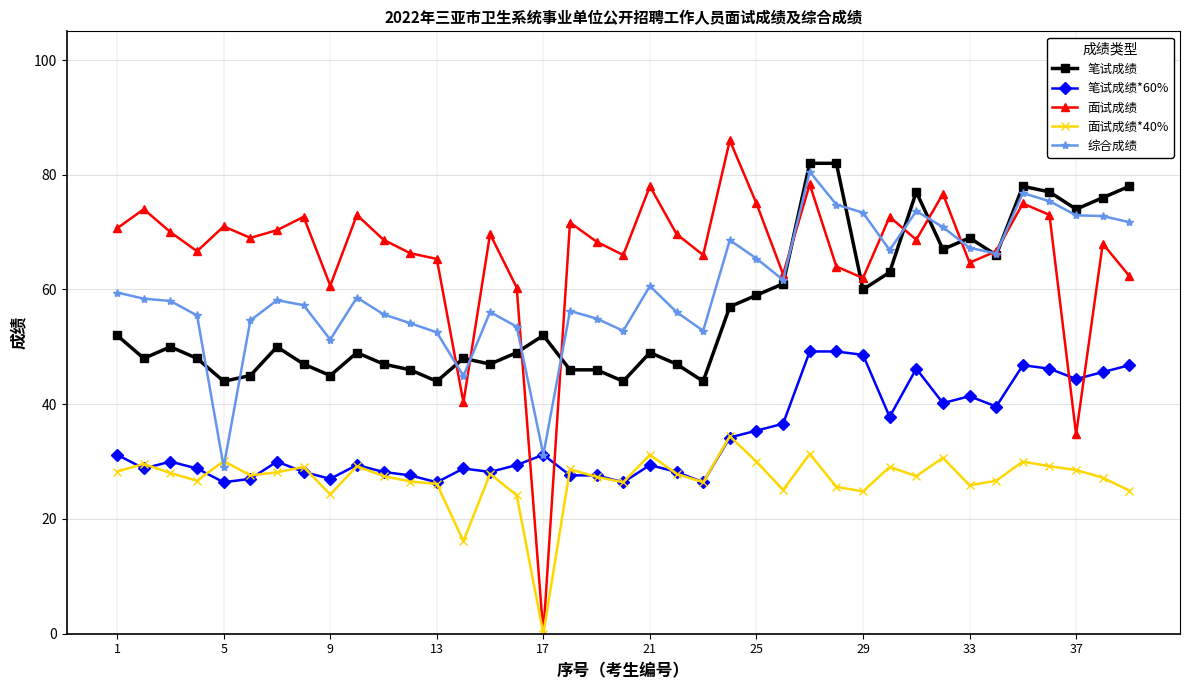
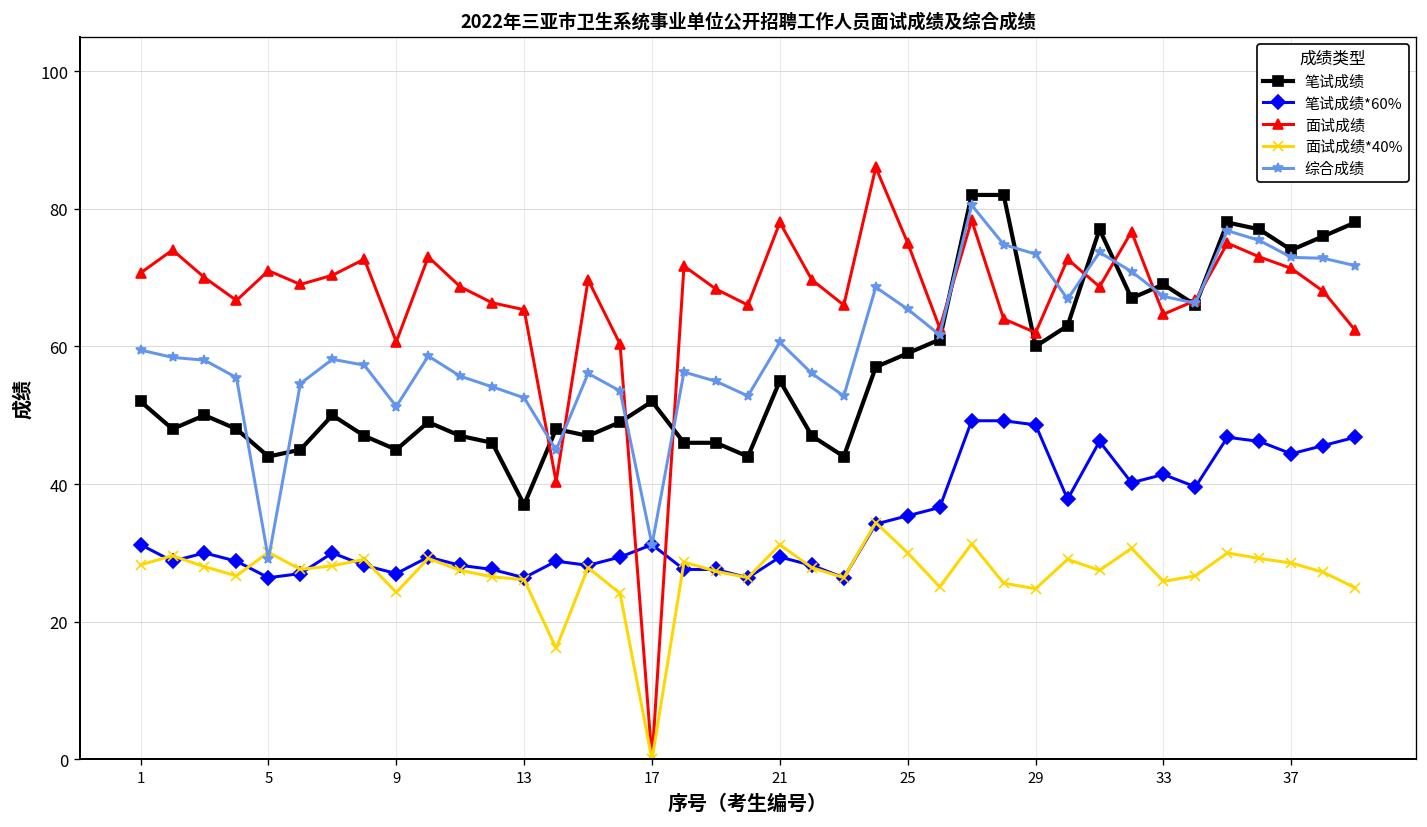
笔试成绩, 13: 44 -> 37
笔试成绩, 21: 49 -> 55
面试成绩, 37: 35 -> 71
